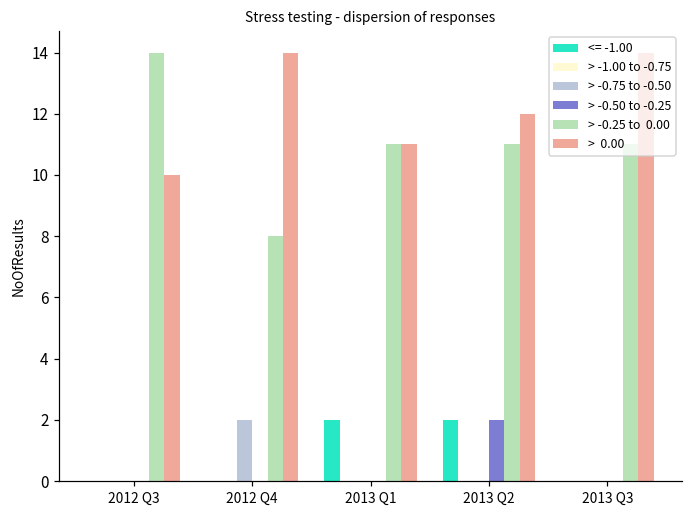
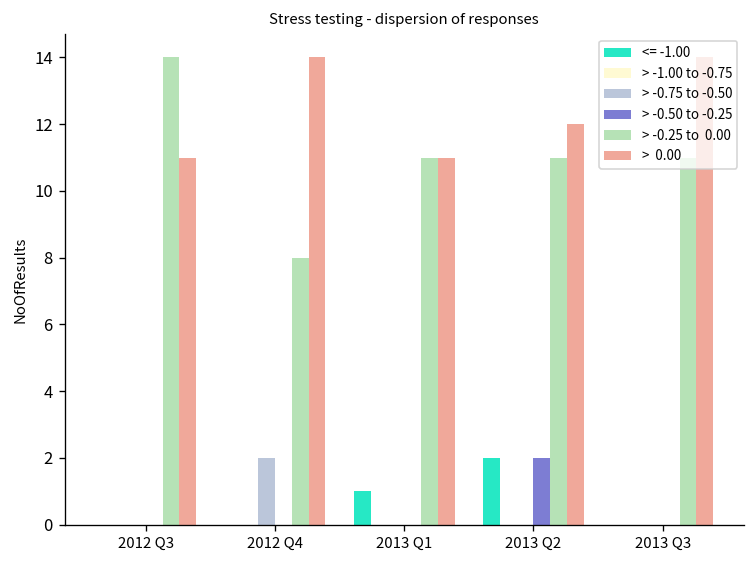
> 0.00, 2012 Q3: 10 -> 11
<= -1.00, 2013 Q1: 2 -> 1
